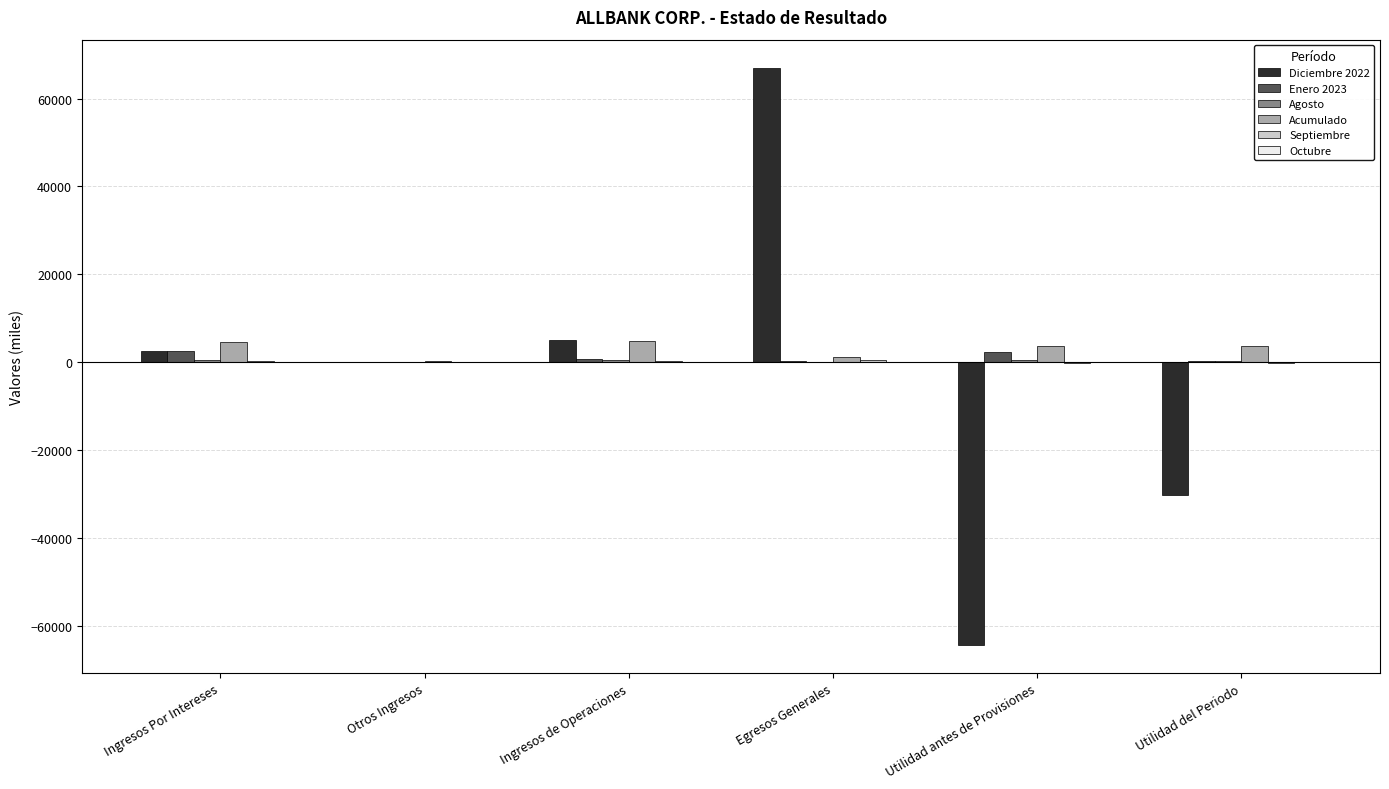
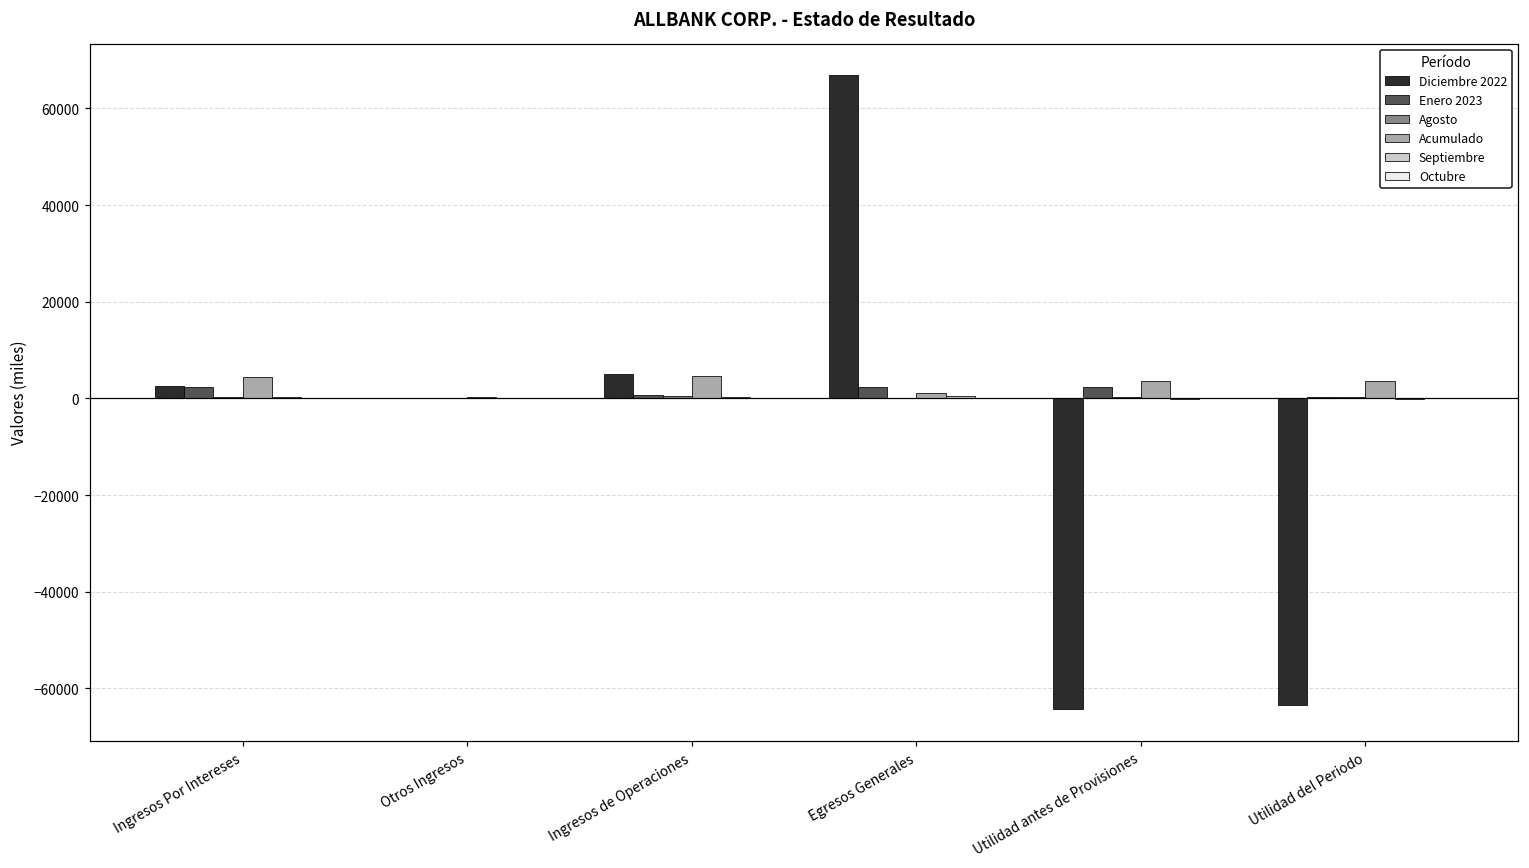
Enero 2023, Egresos Generales: 0 -> 2000
Diciembre 2022, Utilidad del Periodo: -30000 -> -64000
